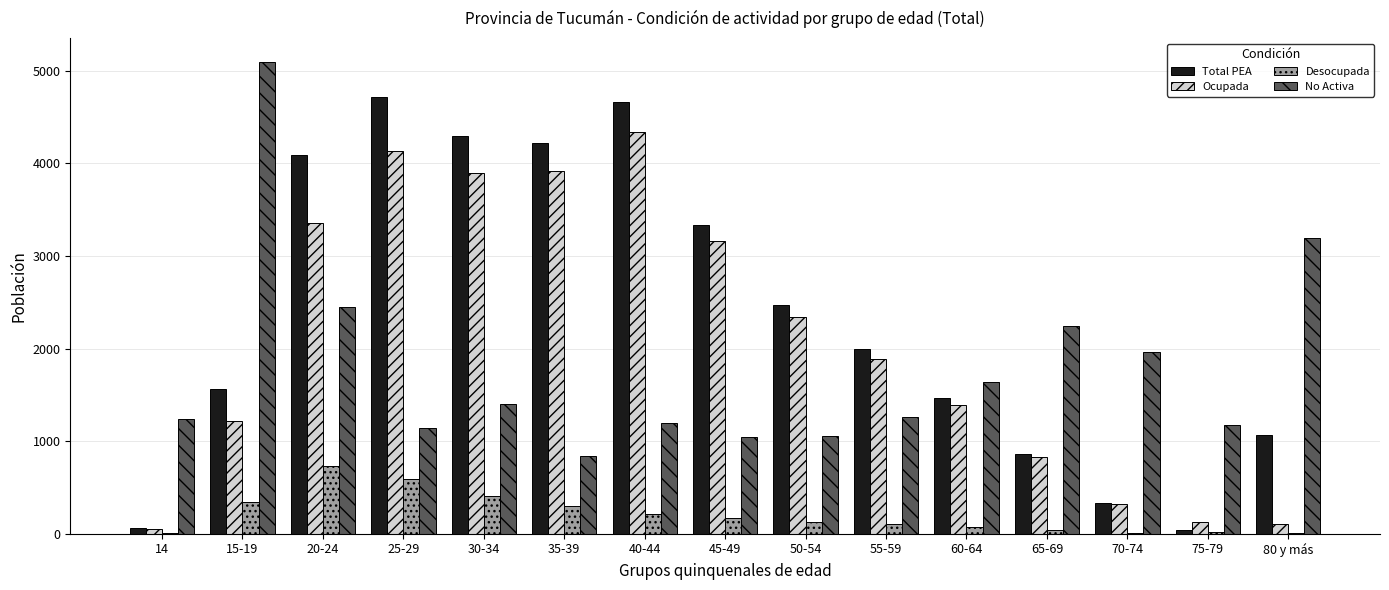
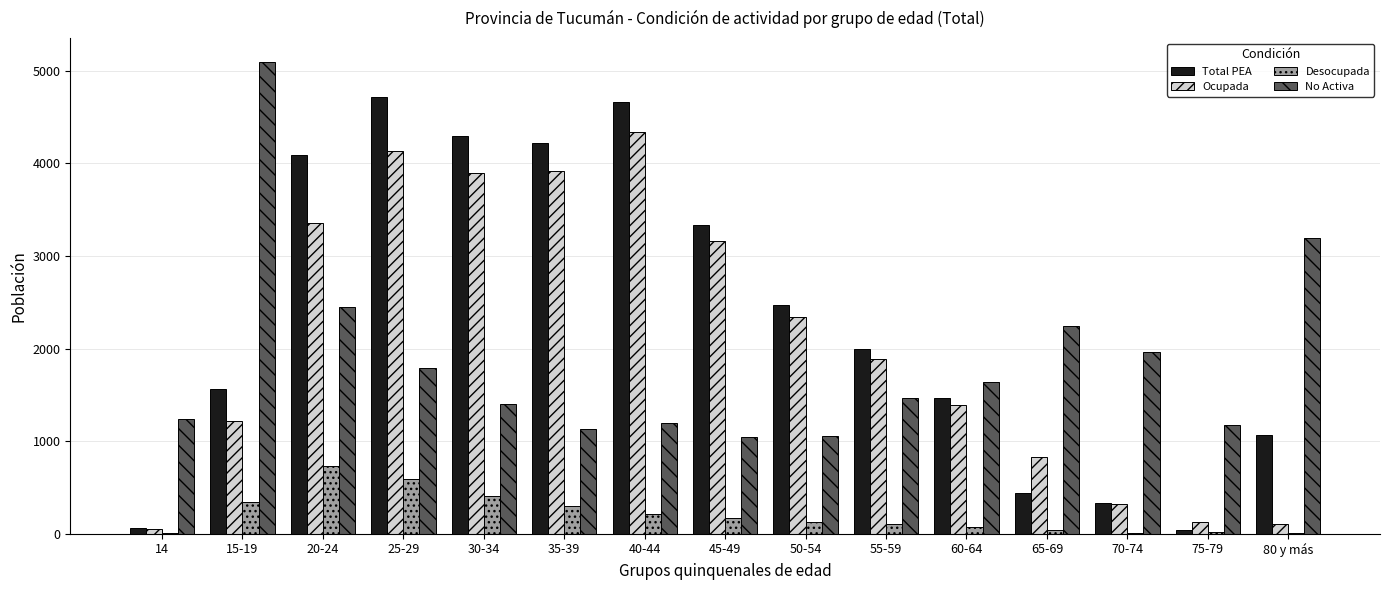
No Activa, 25-29: 1100 -> 1800
No Activa, 35-39: 800 -> 1100
No Activa, 55-59: 1300 -> 1500
Total PEA, 65-69: 900 -> 400
